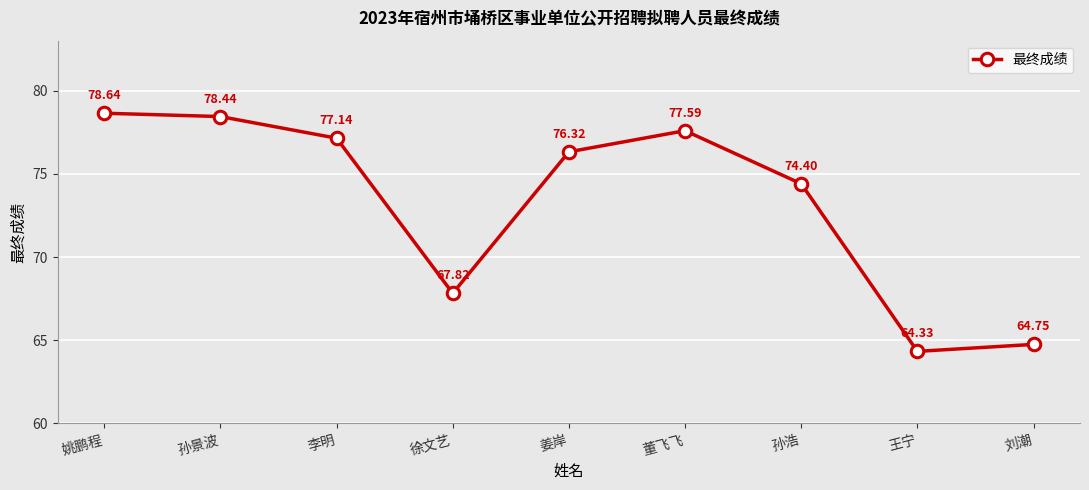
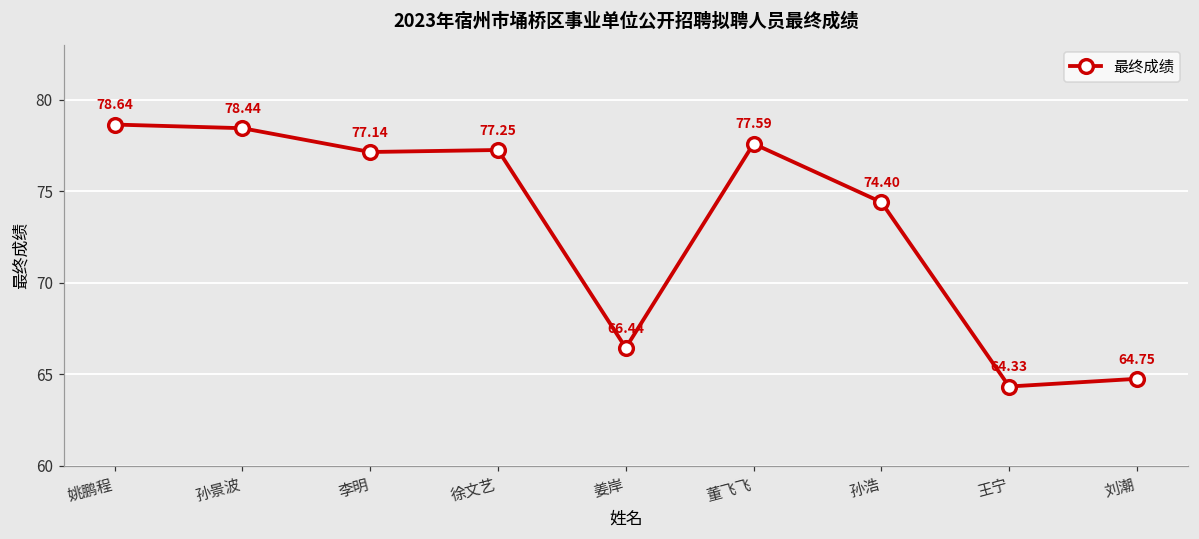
徐文艺: 67.82 -> 77.25
姜岸: 76.32 -> 66.44
